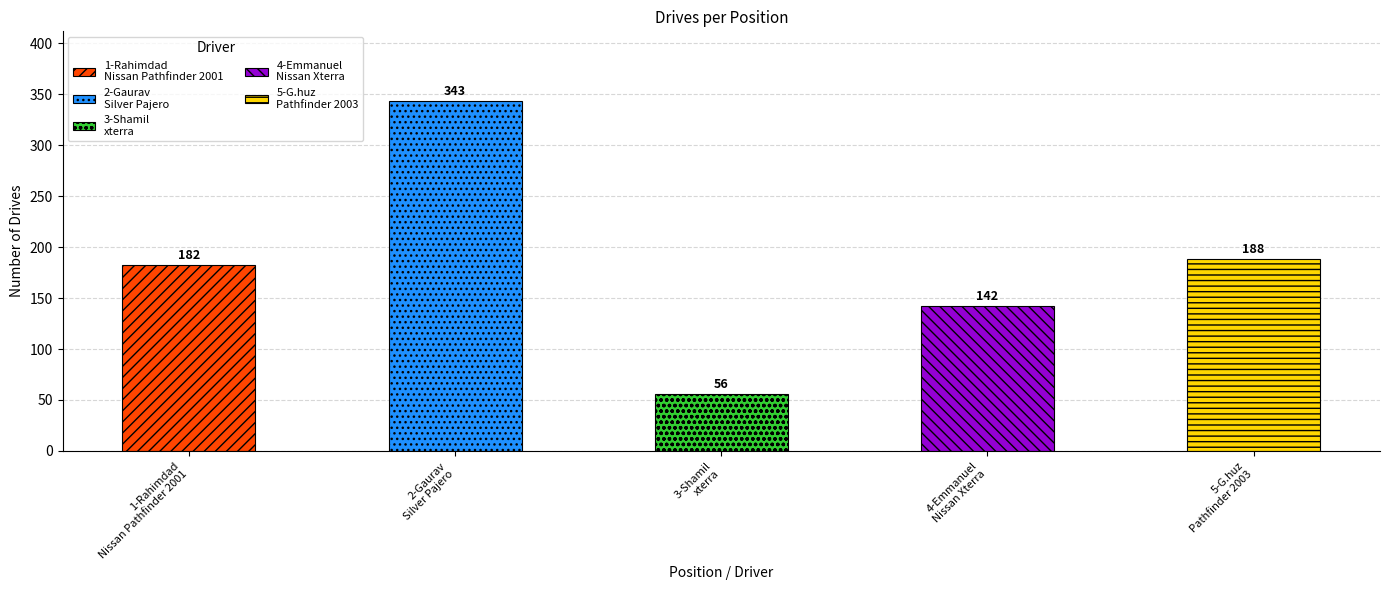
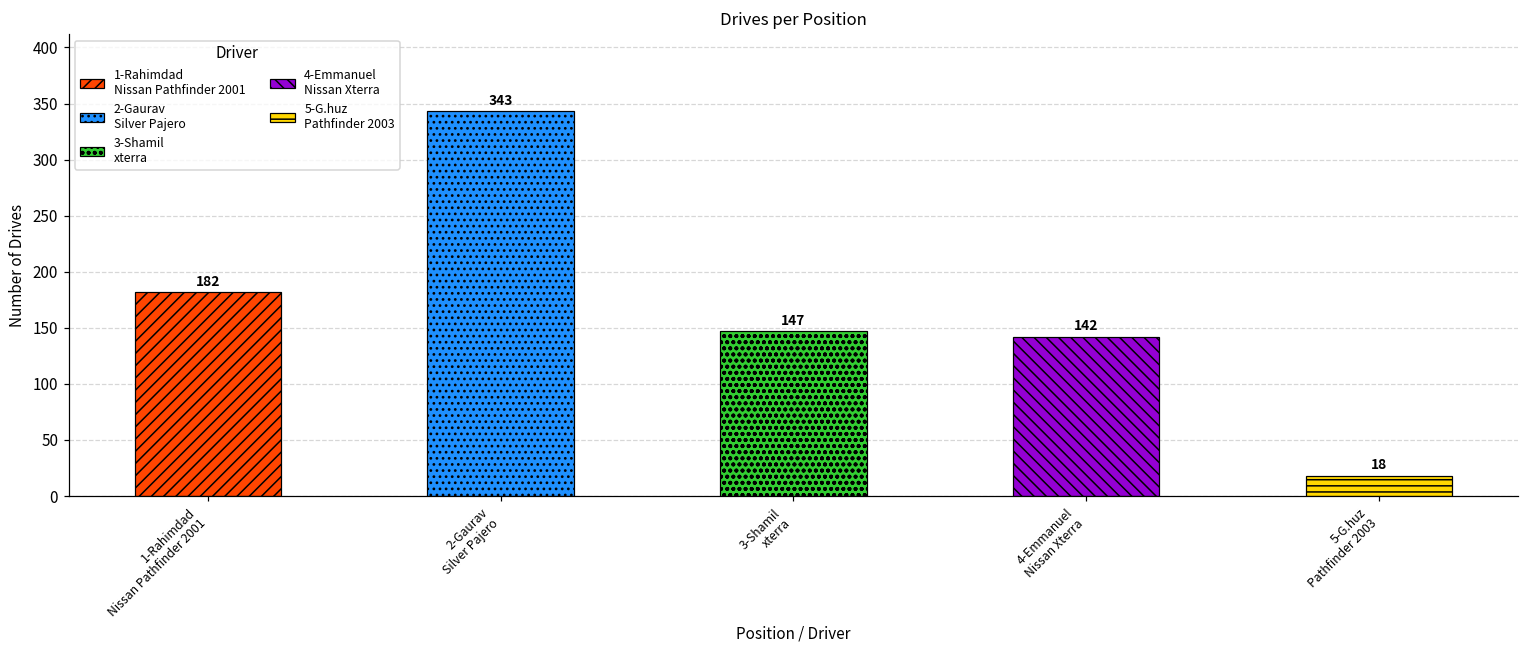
3-Shamil xterra: 56 -> 147
5-G.huz Pathfinder 2003: 188 -> 18
